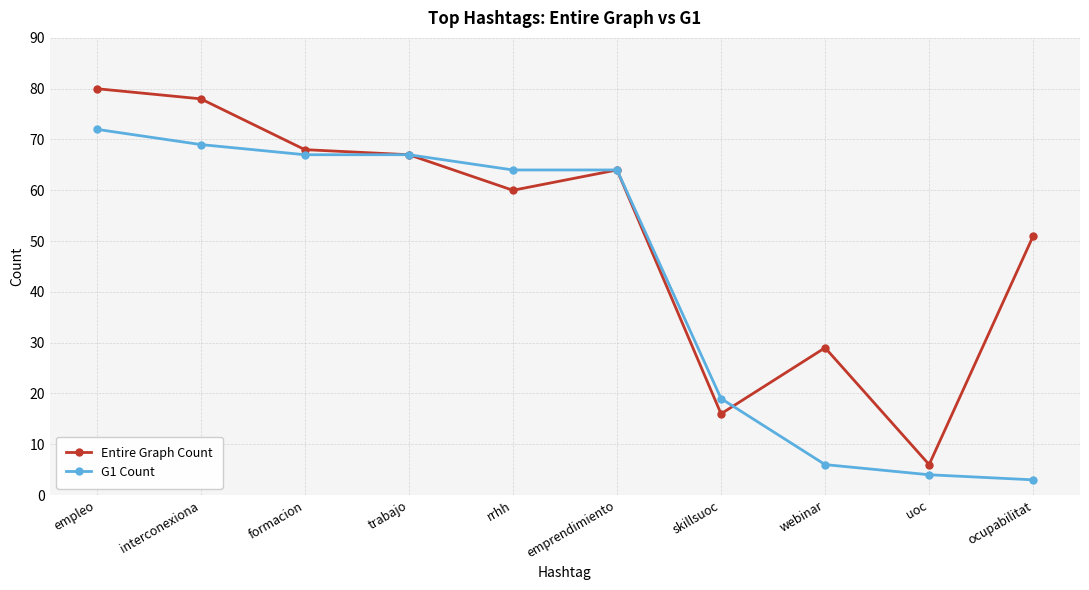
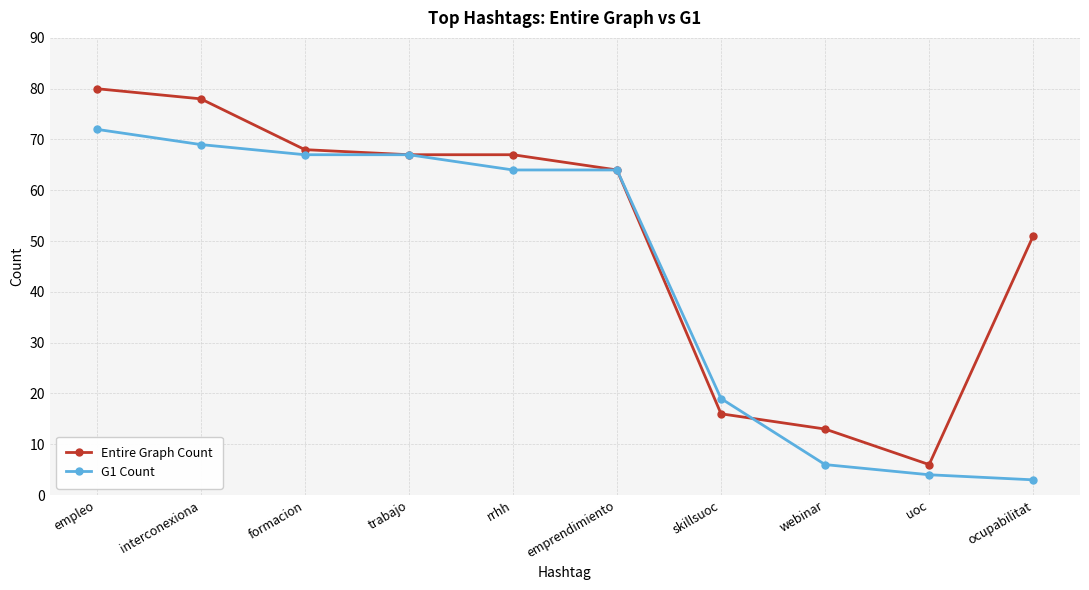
Entire Graph Count, rrhh: 60 -> 67
Entire Graph Count, webinar: 29 -> 13
